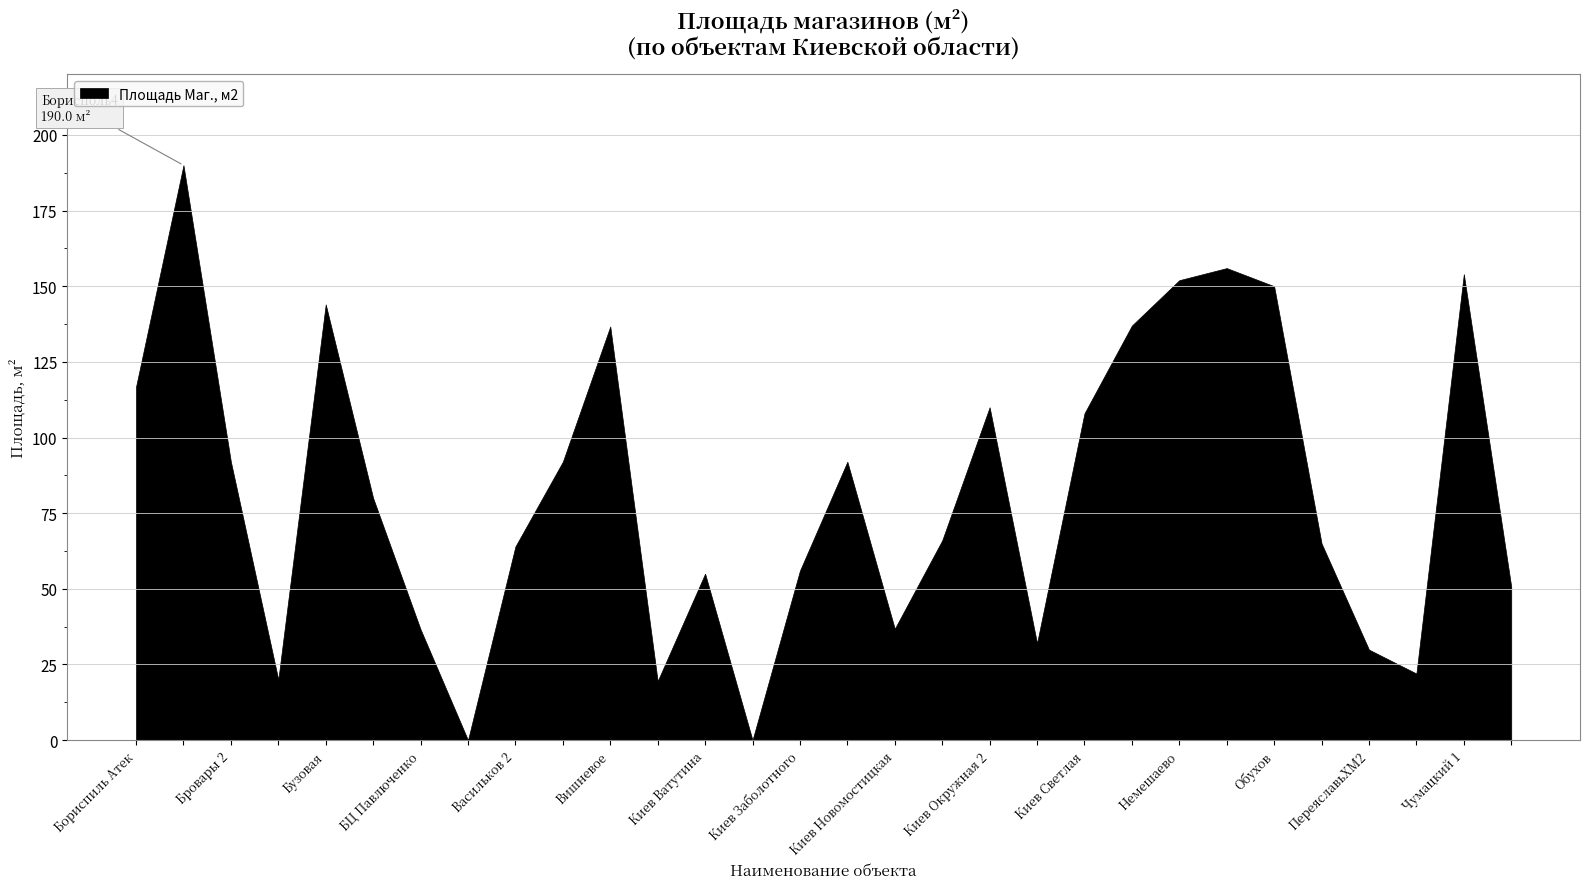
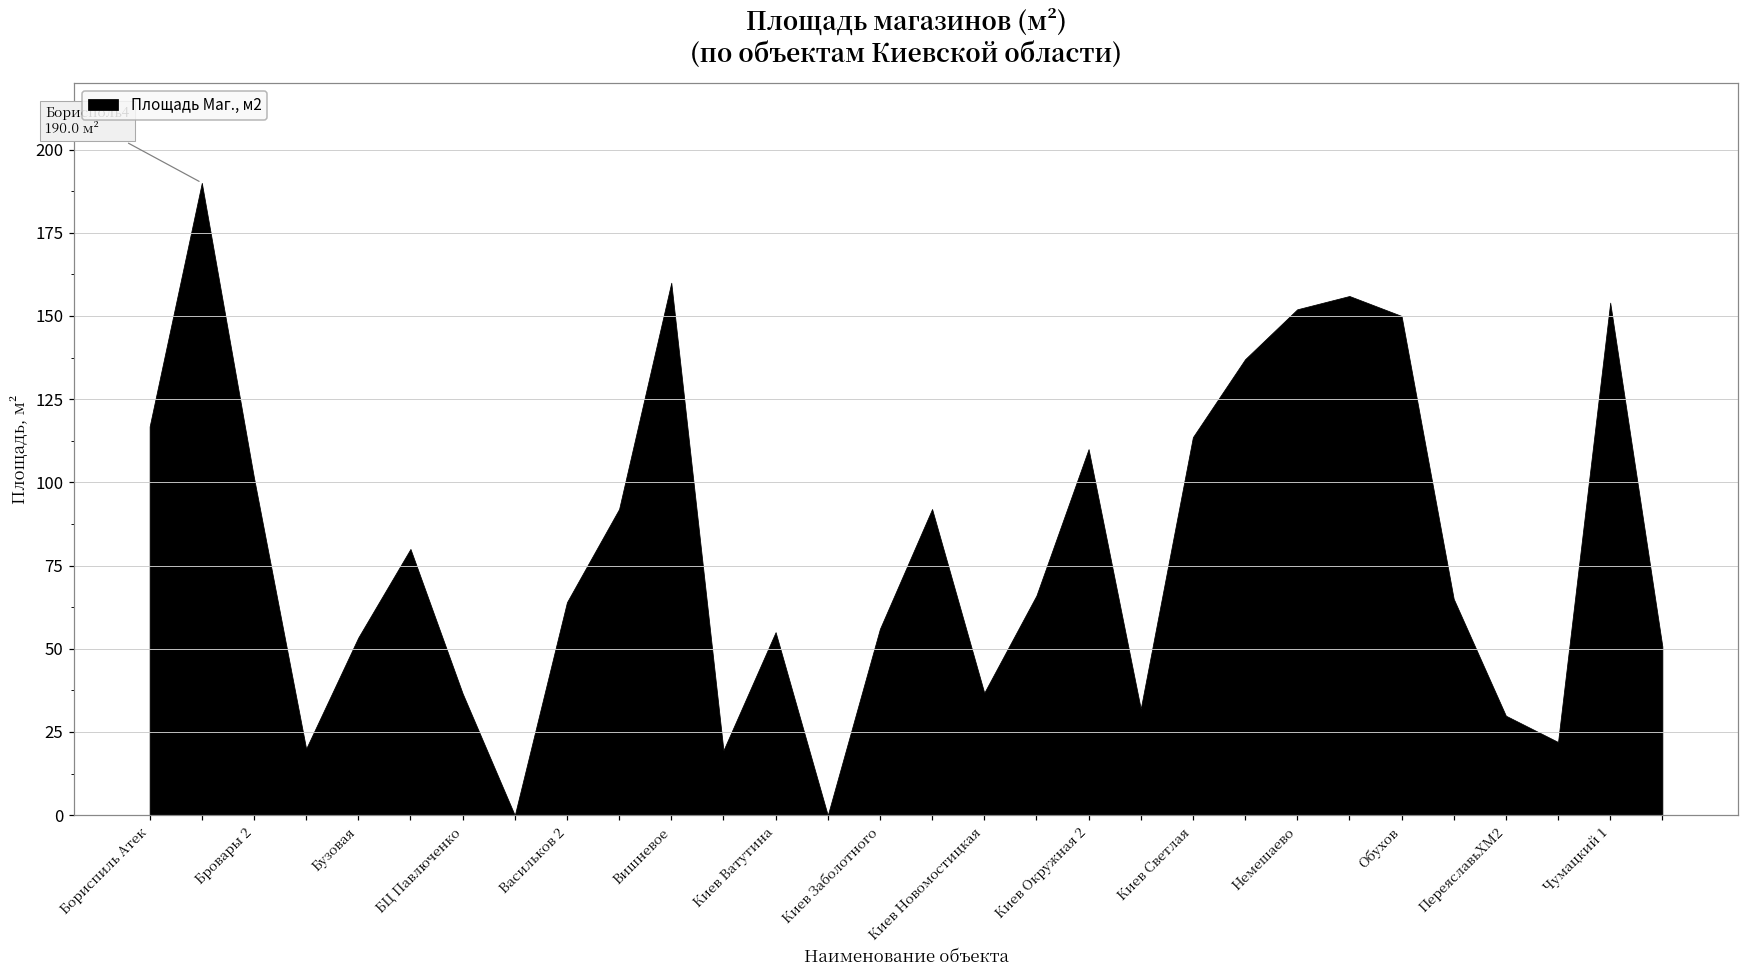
Бровары 2: 92 -> 101
Бузовая: 144 -> 53
Вишневое: 137 -> 160
Киев Светлая: 108 -> 114
